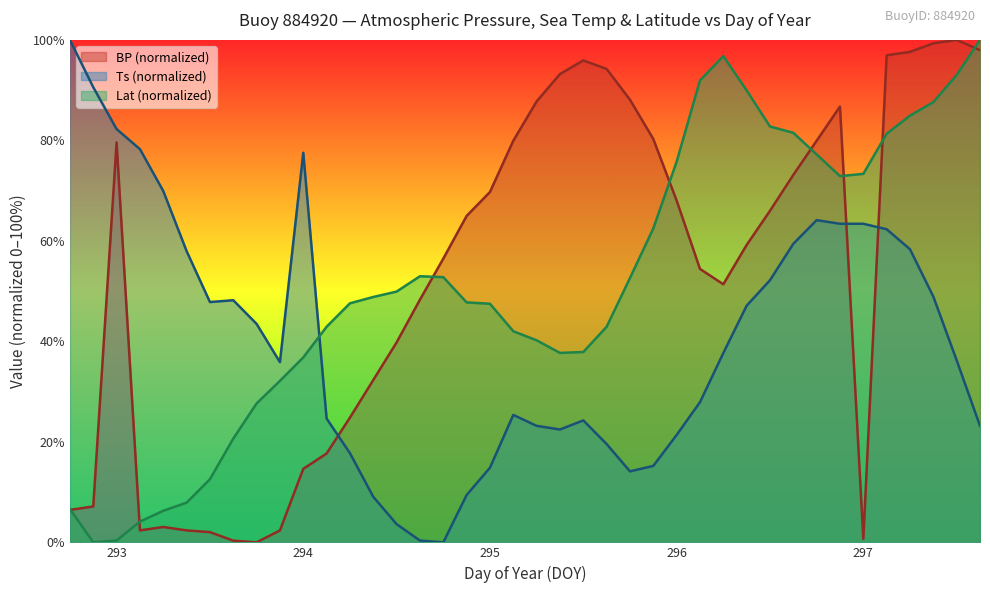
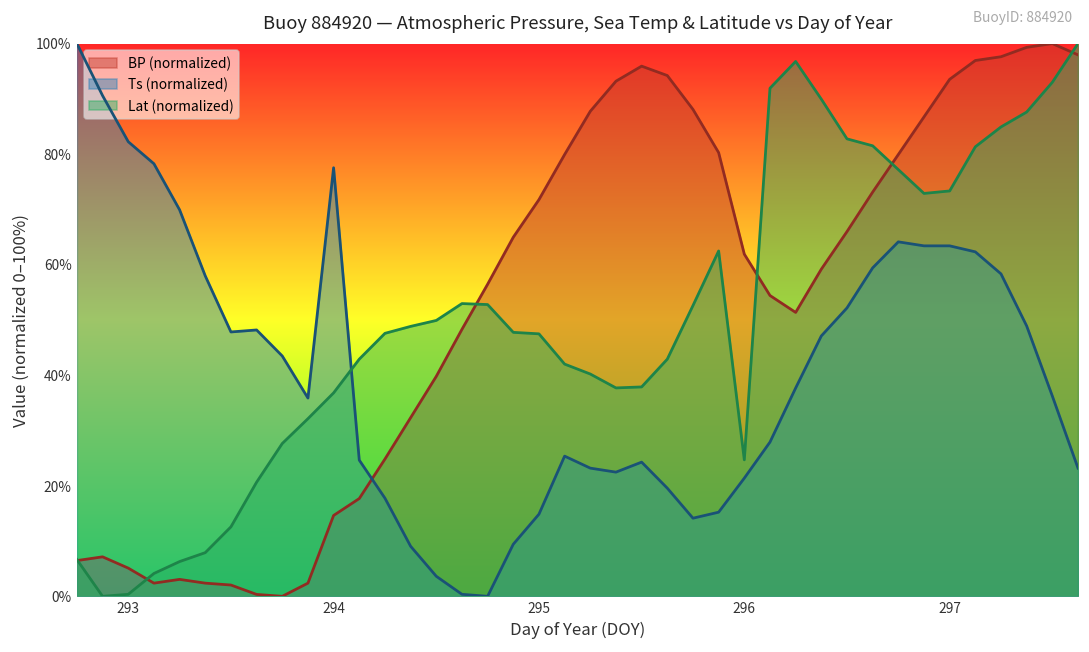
BP (normalized), 293: 80% -> 5%
BP (normalized), 295: 70% -> 72%
BP (normalized), 296: 68% -> 62%
Lat (normalized), 296: 76% -> 25%
BP (normalized), 297: 1% -> 94%
